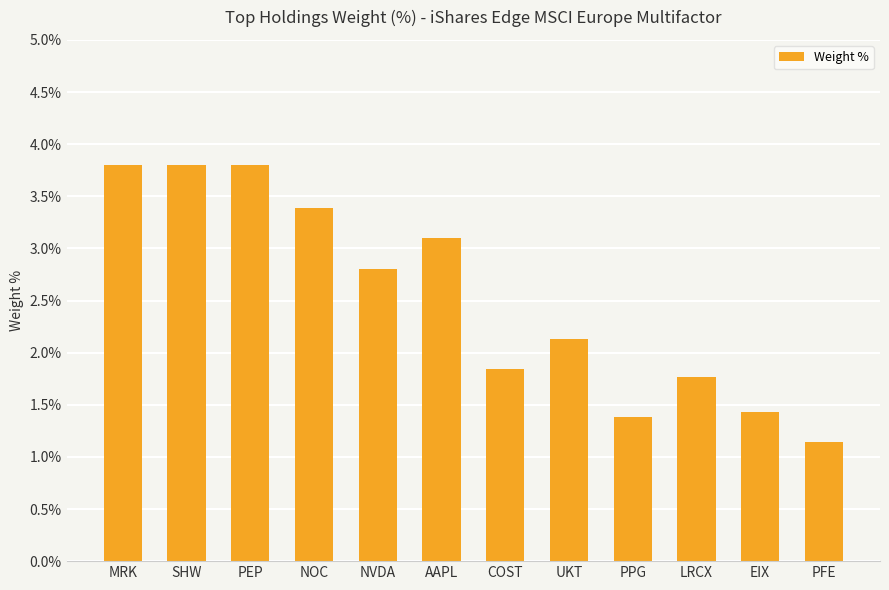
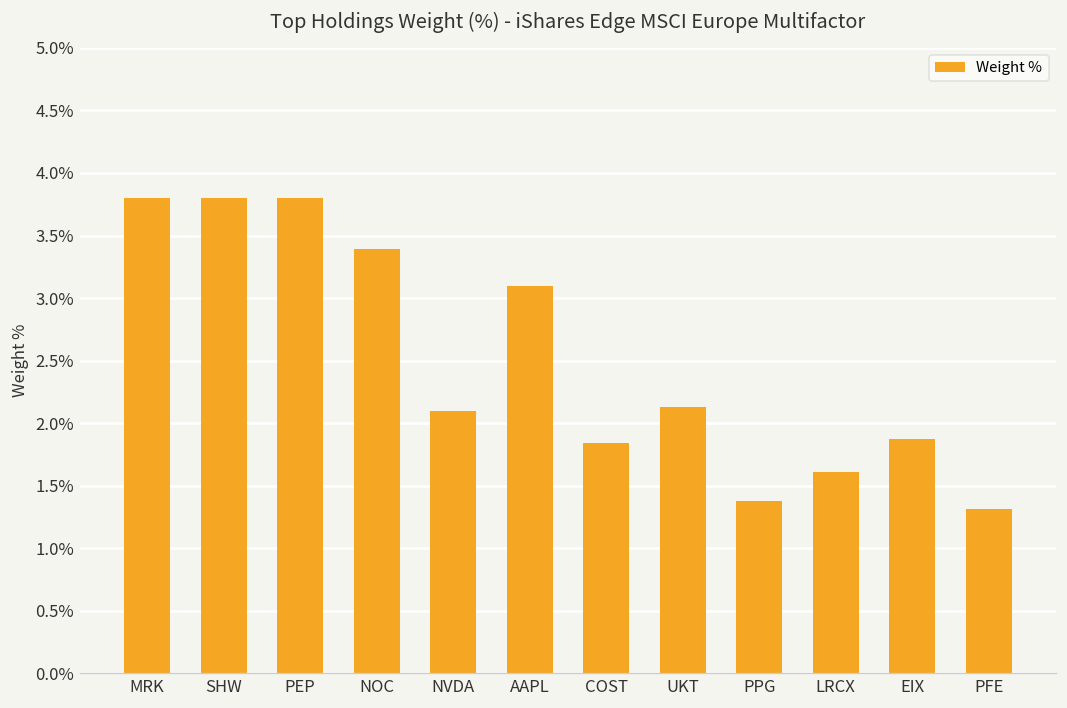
NVDA: 2.8% -> 2.1%
LRCX: 1.77% -> 1.61%
EIX: 1.43% -> 1.87%
PFE: 1.14% -> 1.31%
